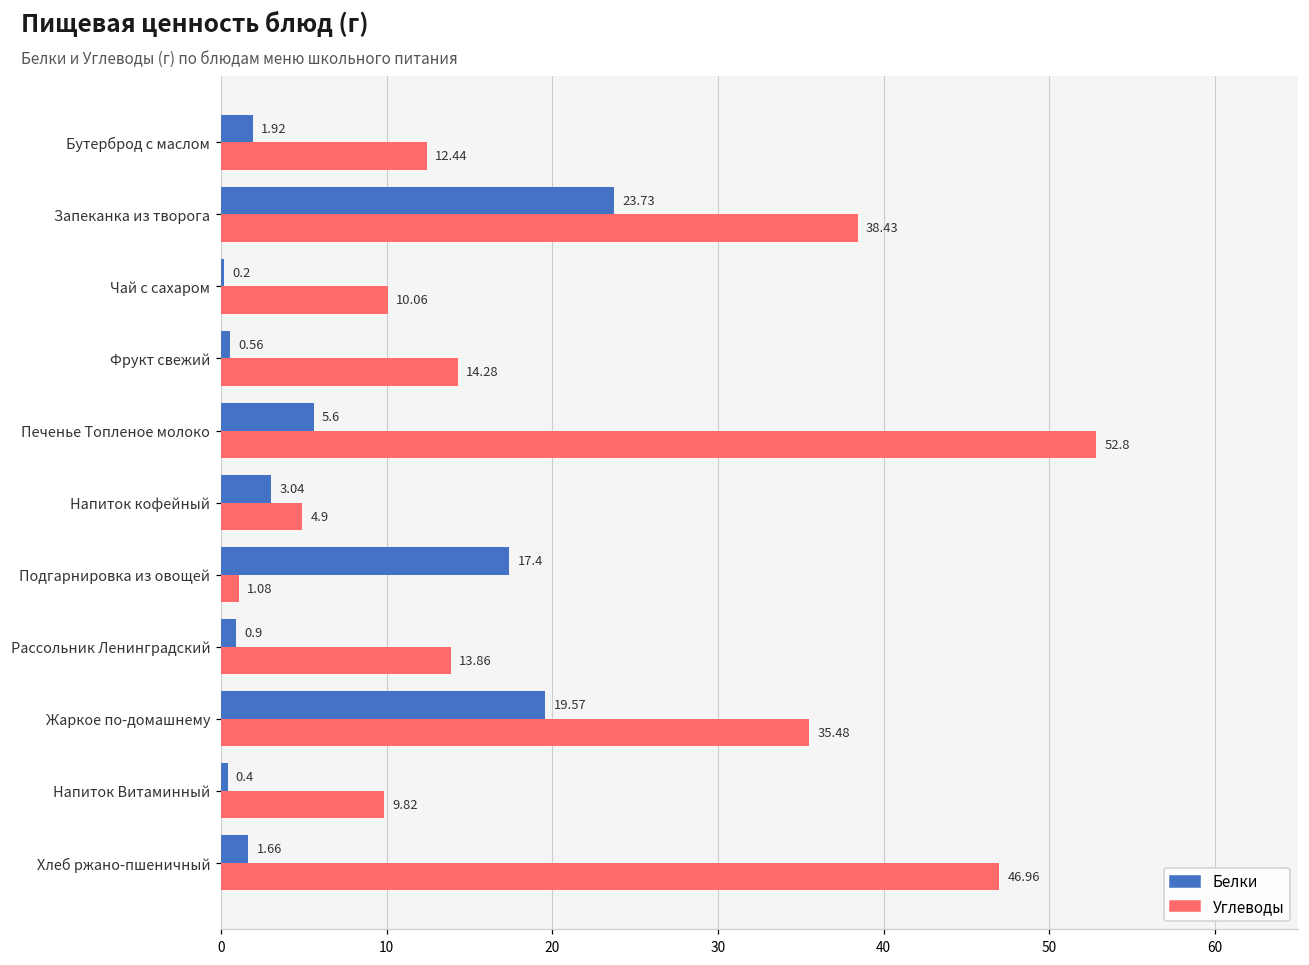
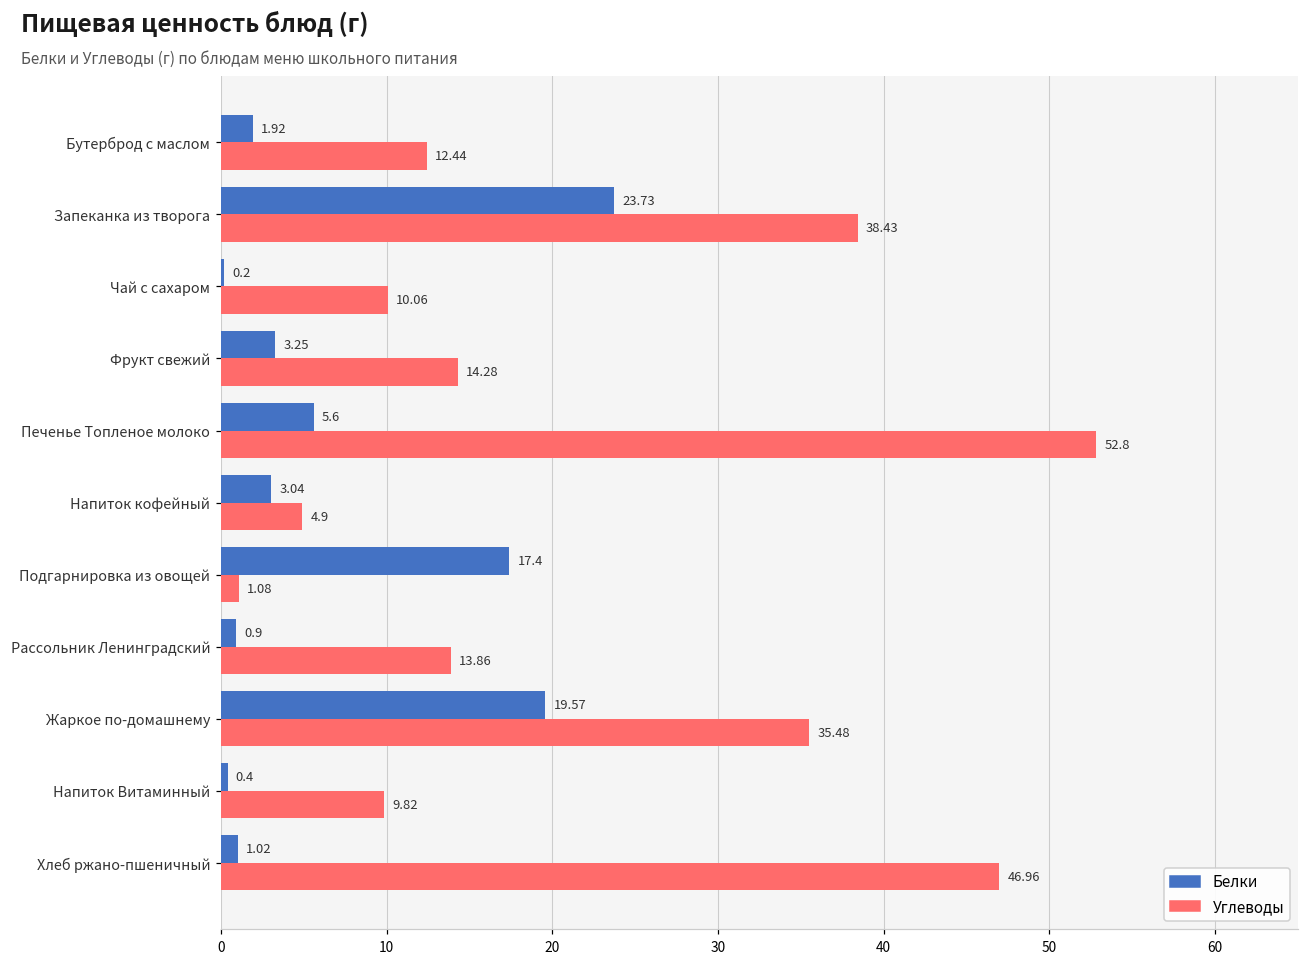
Белки, Фрукт свежий: 0.56 -> 3.25
Белки, Хлеб ржано-пшеничный: 1.66 -> 1.02
